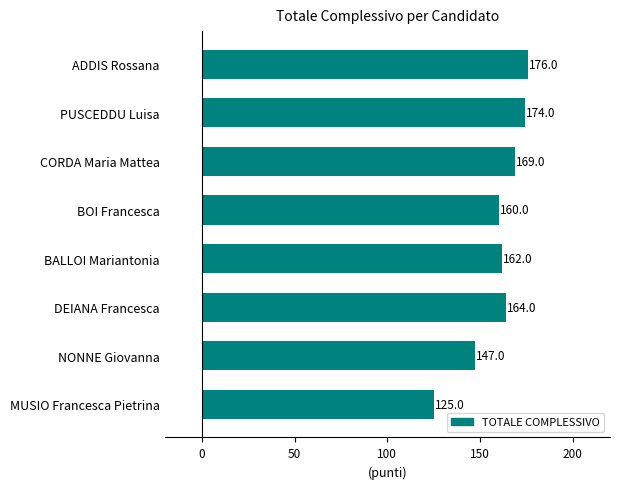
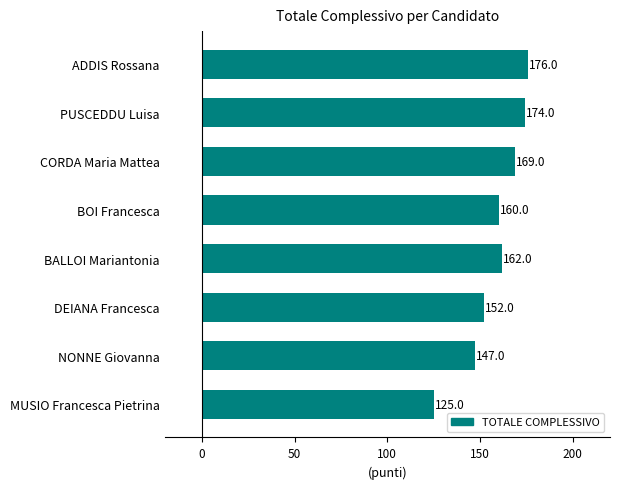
DEIANA Francesca: 164.0 -> 152.0
